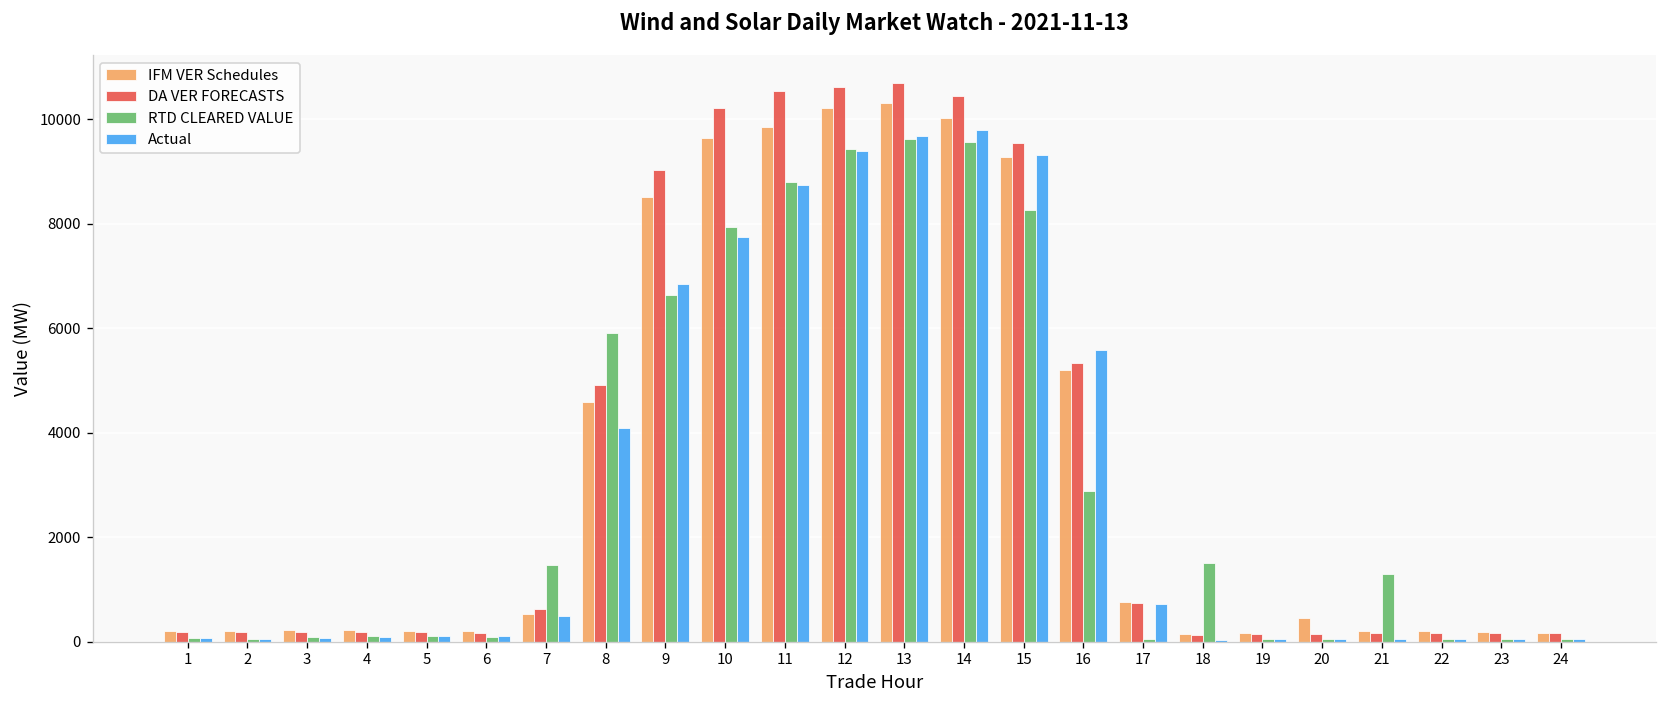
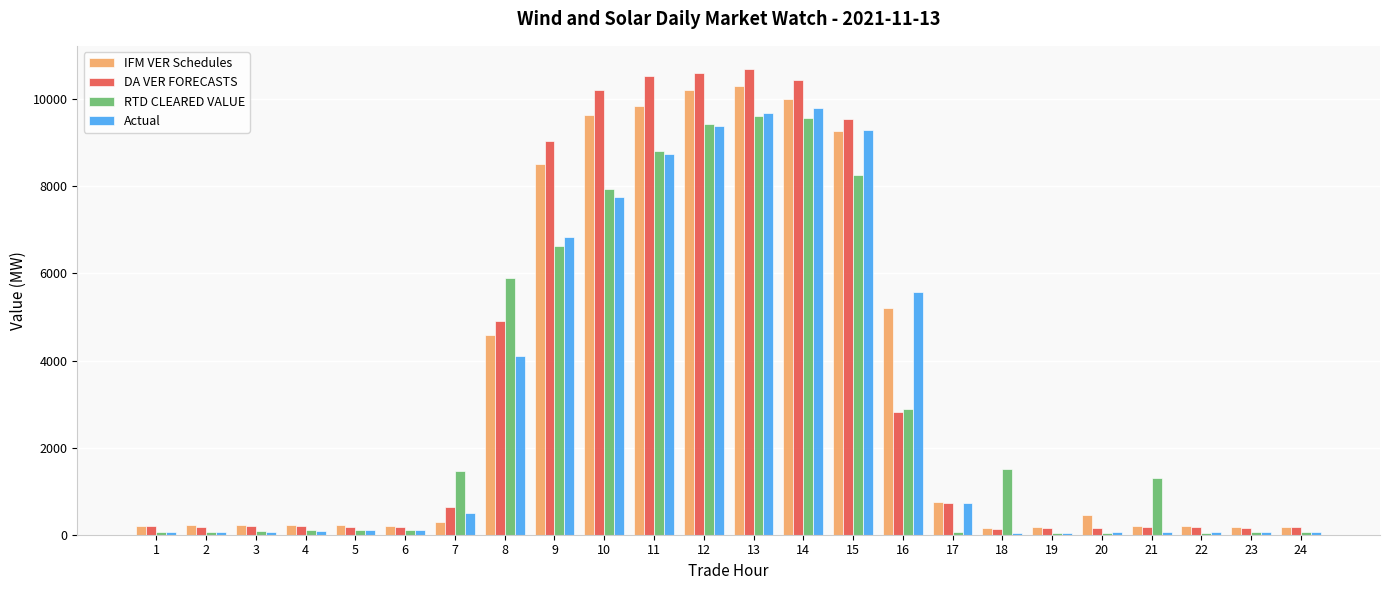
IFM VER Schedules, 7: 500 -> 300
DA VER FORECASTS, 16: 5300 -> 2800
